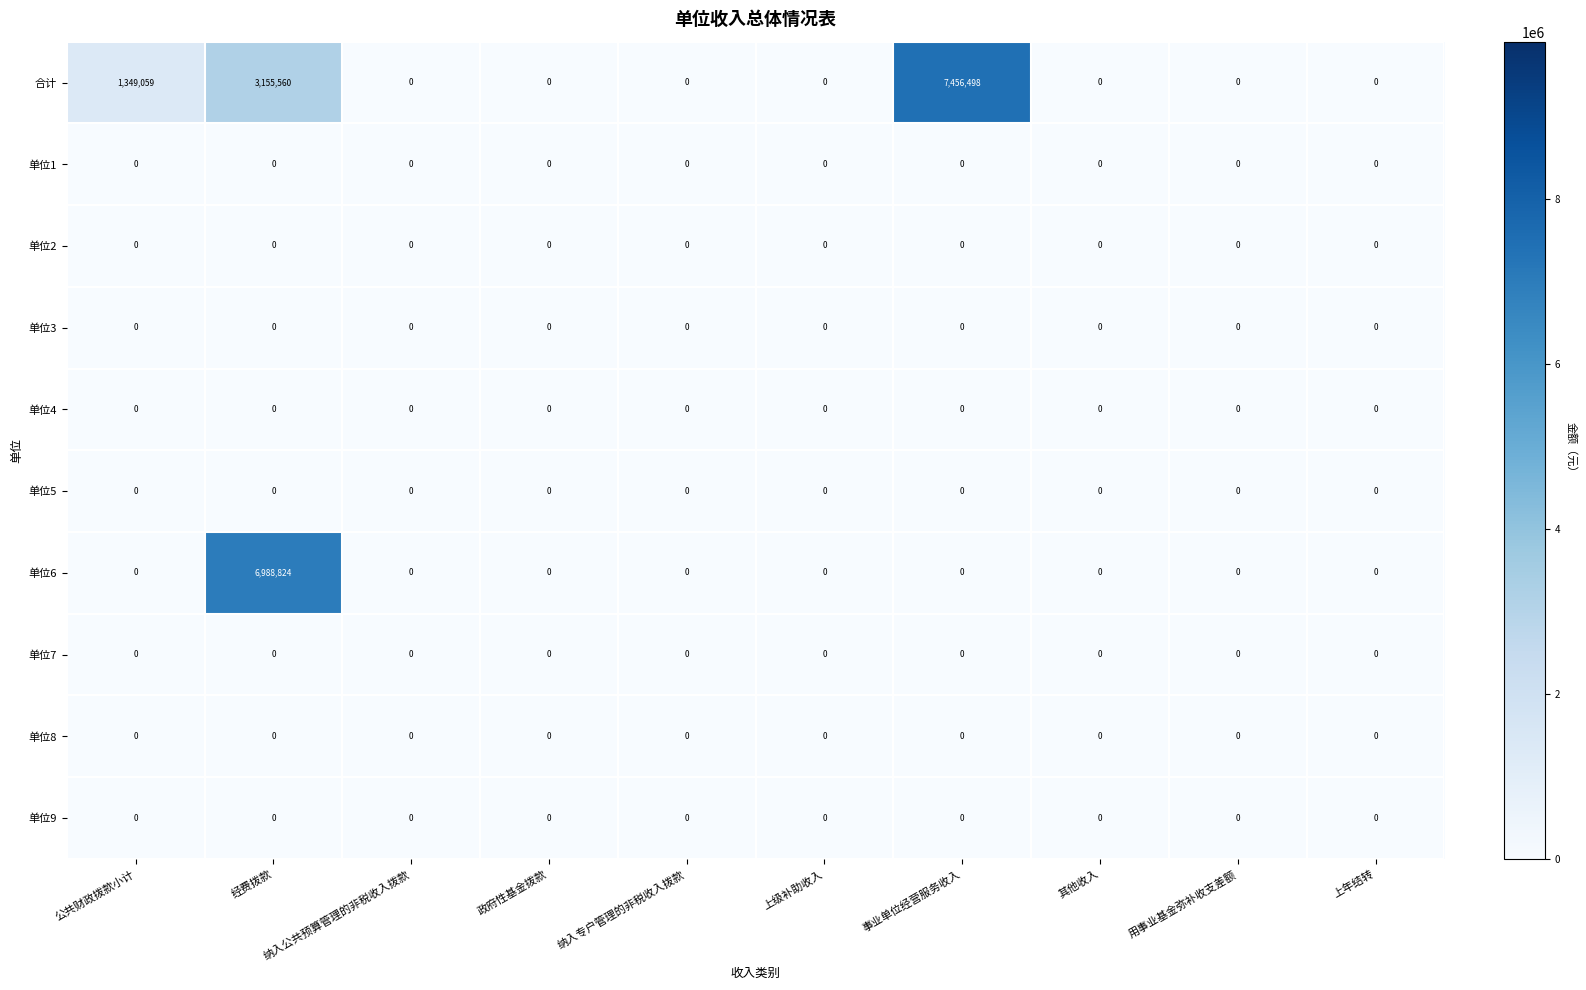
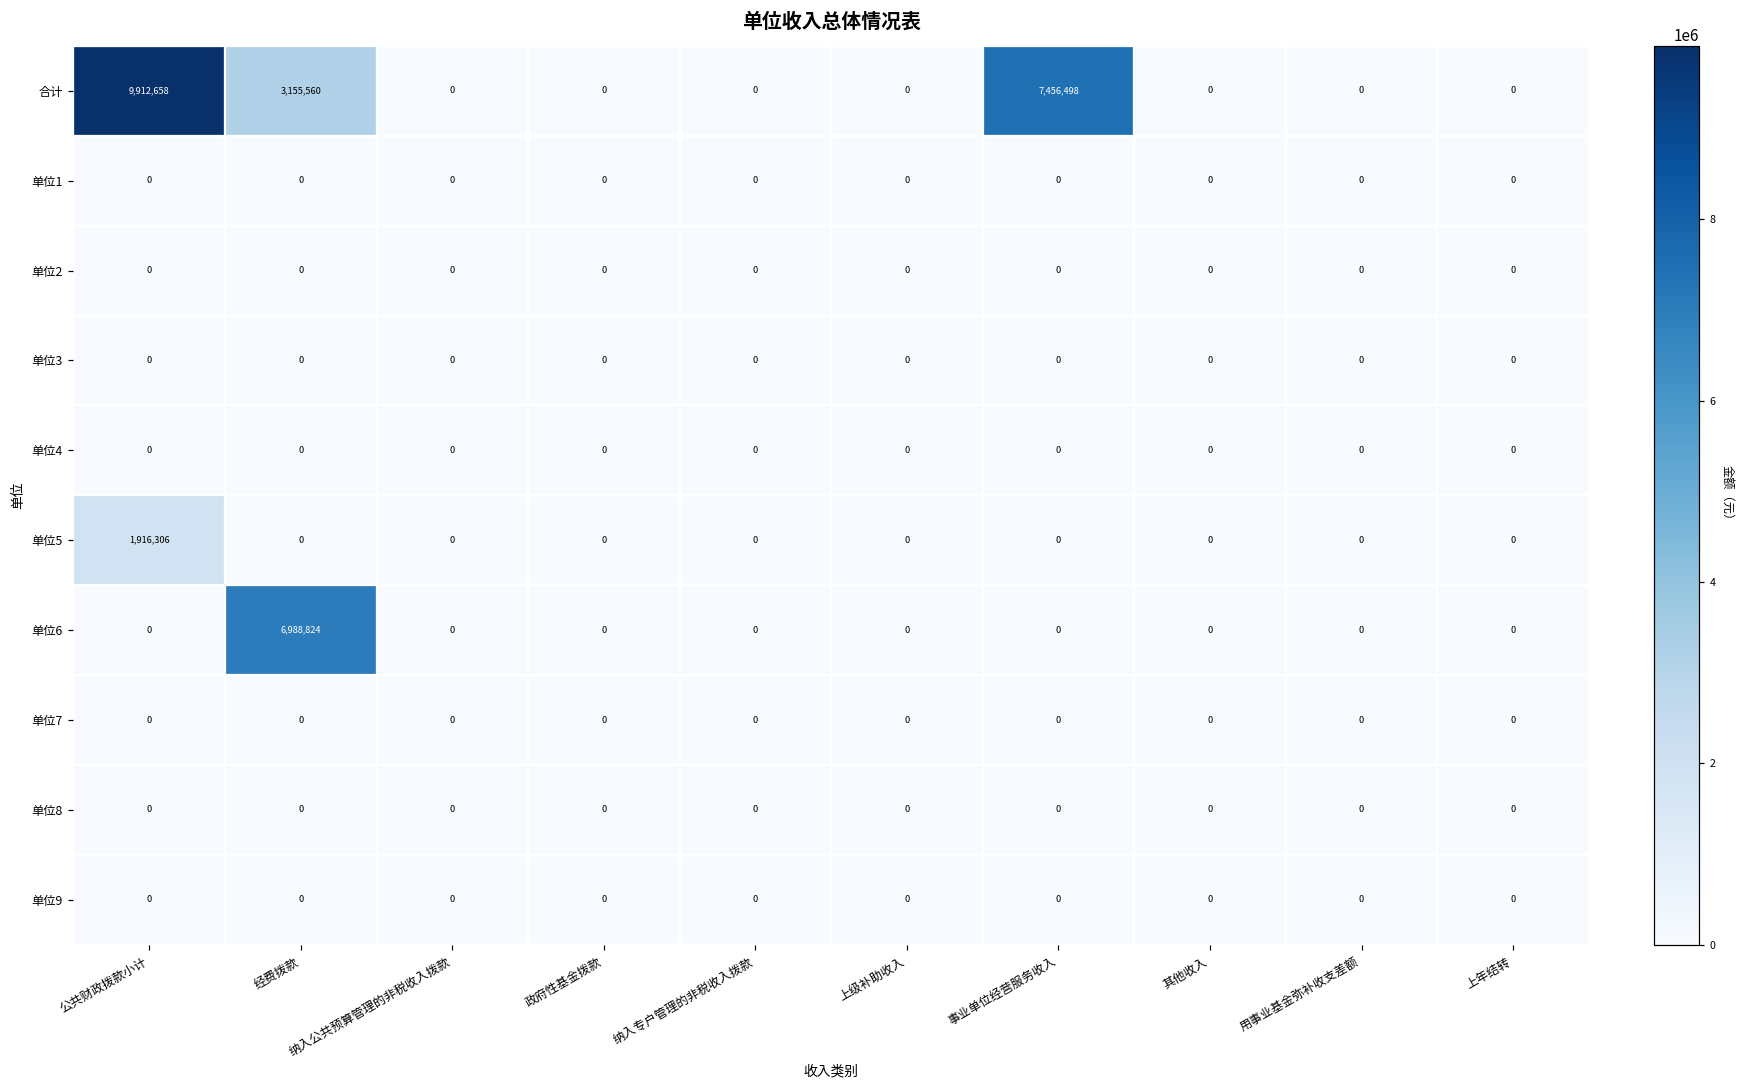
合计, 公共财政拨款小计: 1,349,059 -> 9,912,658
单位5, 公共财政拨款小计: 0 -> 1,916,306
